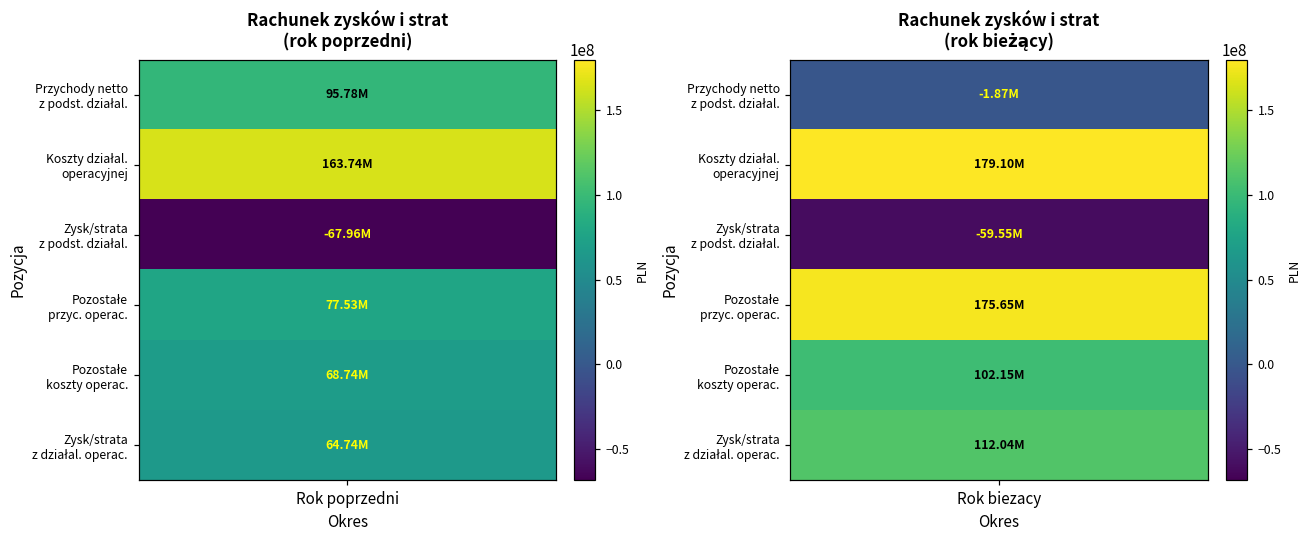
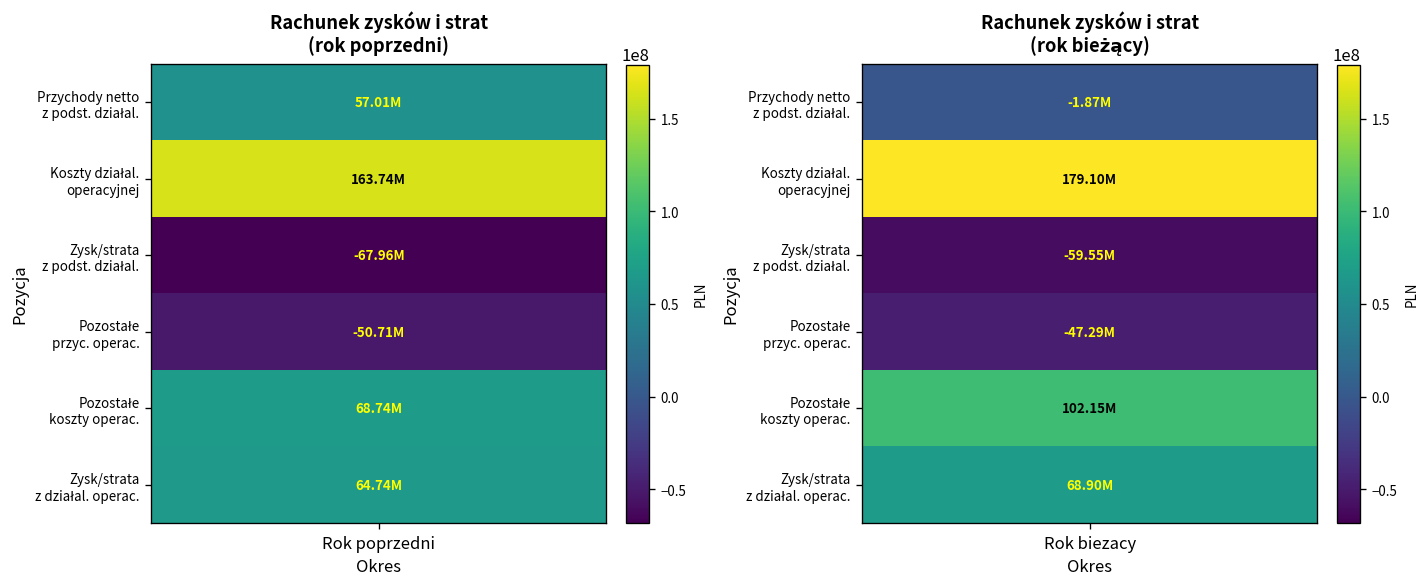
Rachunek zysków i strat (rok poprzedni), Przychody netto z podst. działal., Rok poprzedni: 95.78M -> 57.01M
Rachunek zysków i strat (rok poprzedni), Pozostałe przyc. operac., Rok poprzedni: 77.53M -> -50.71M
Rachunek zysków i strat (rok bieżący), Pozostałe przyc. operac., Rok biezacy: 175.65M -> -47.29M
Rachunek zysków i strat (rok bieżący), Zysk/strata z działal. operac., Rok biezacy: 112.04M -> 68.90M
